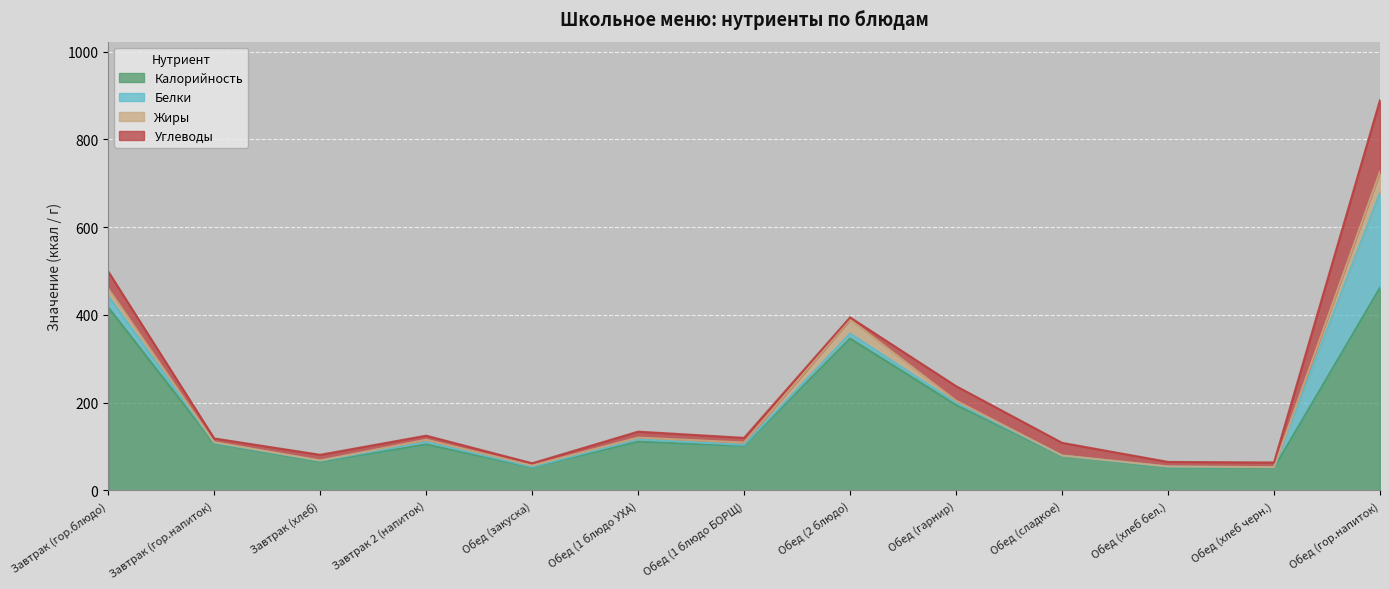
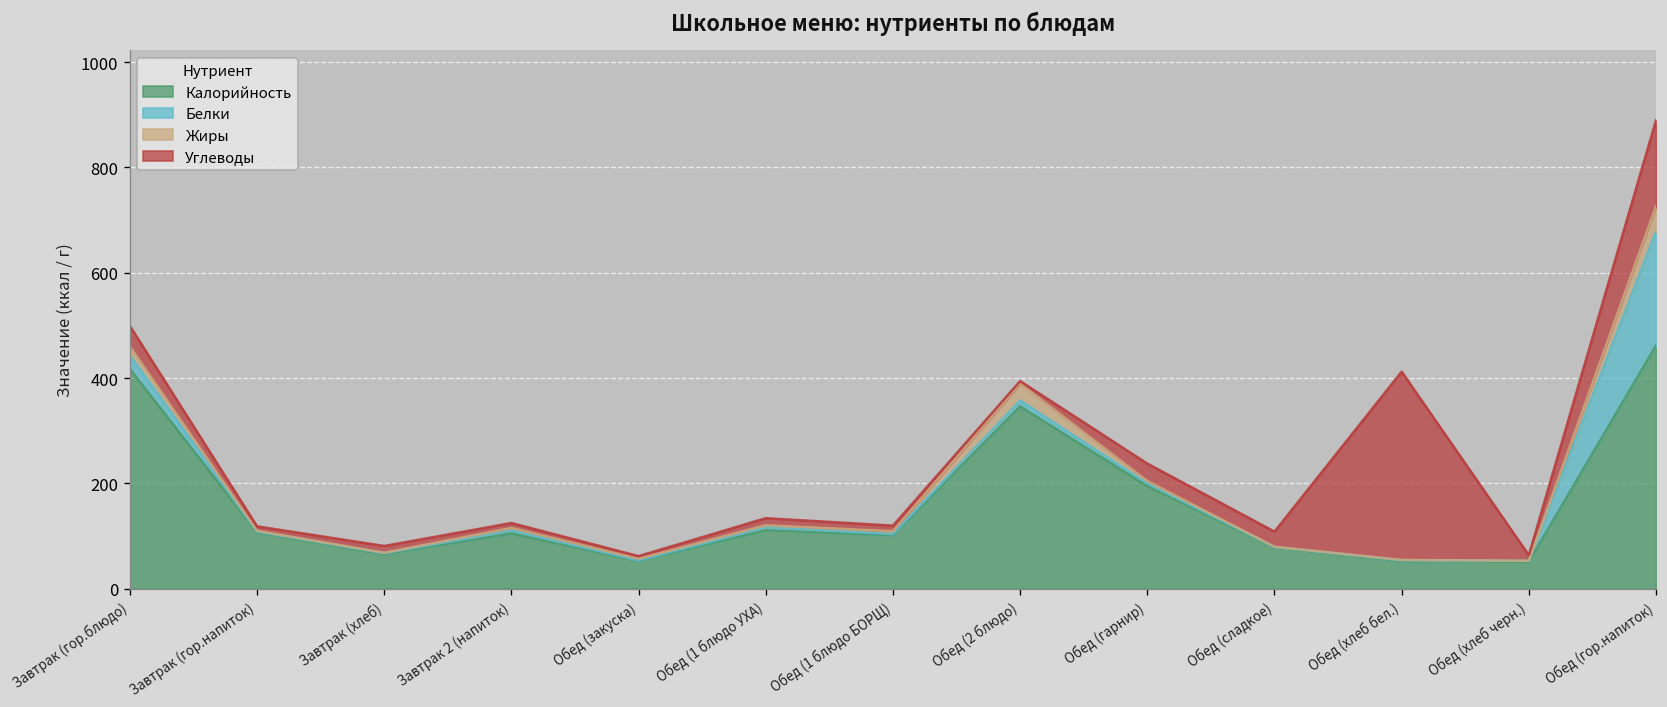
Углеводы, Обед (хлеб бел.): 10 -> 360
